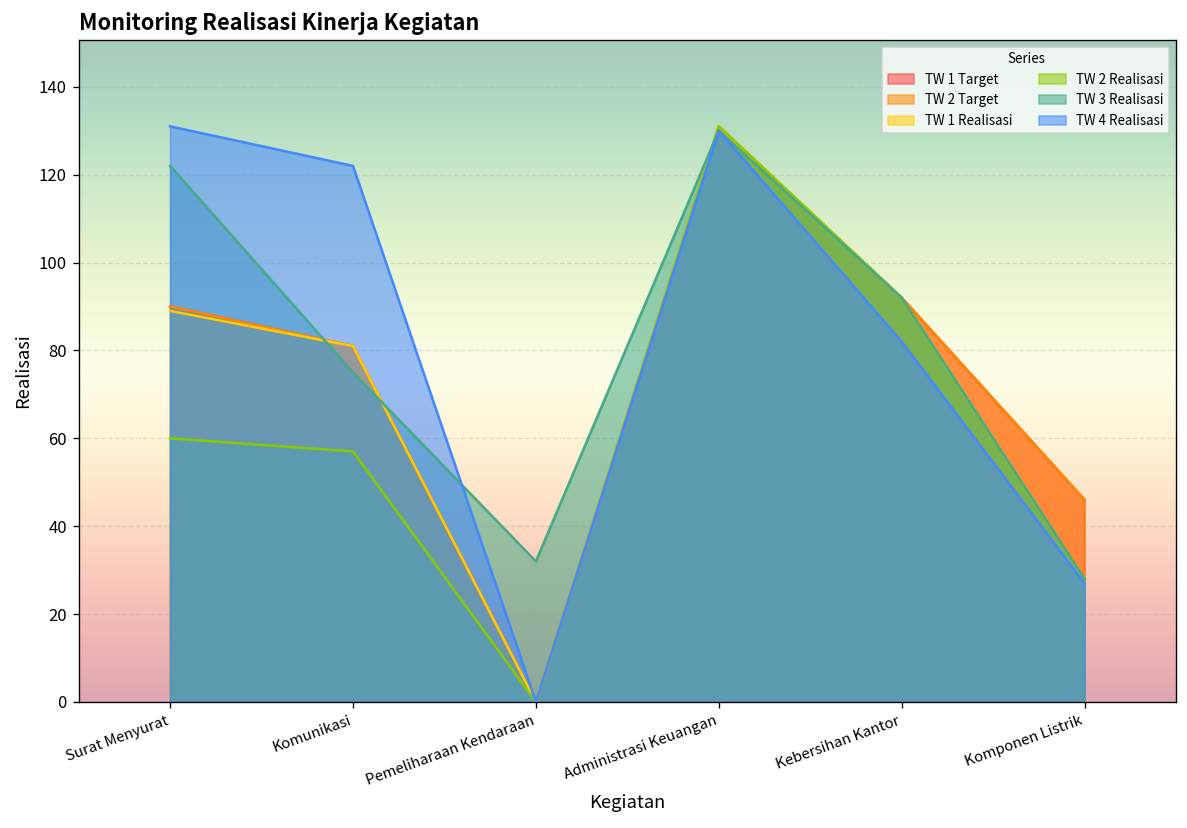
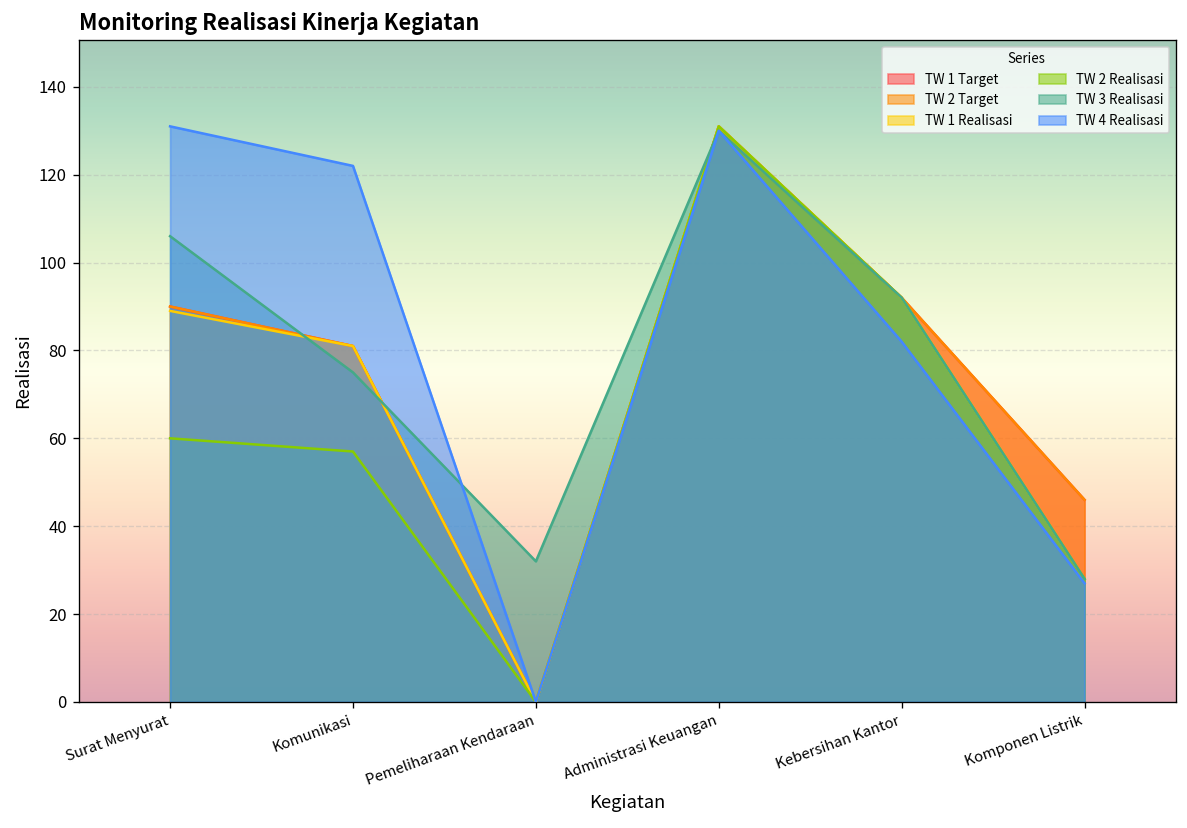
TW 3 Realisasi, Surat Menyurat: 122 -> 106
